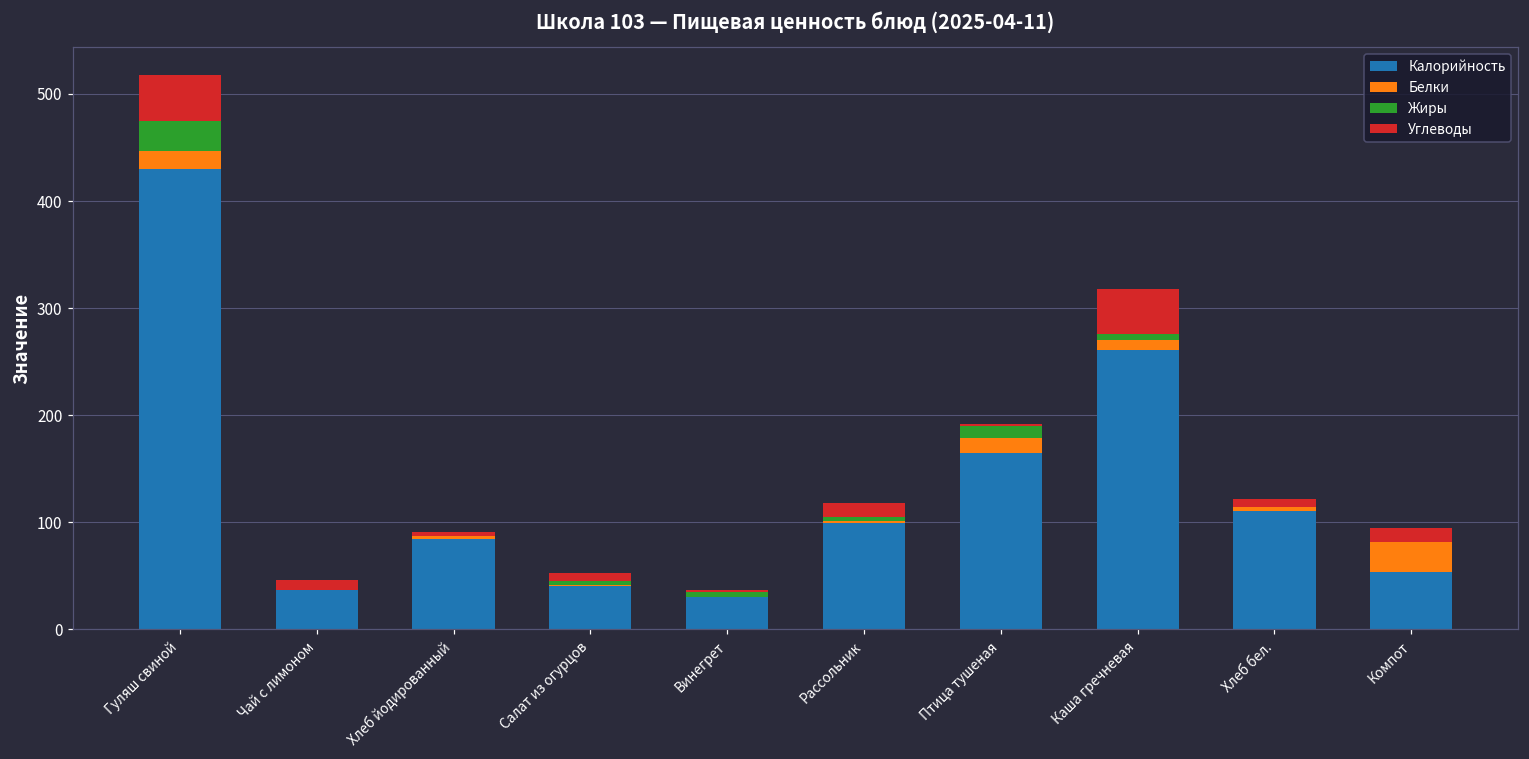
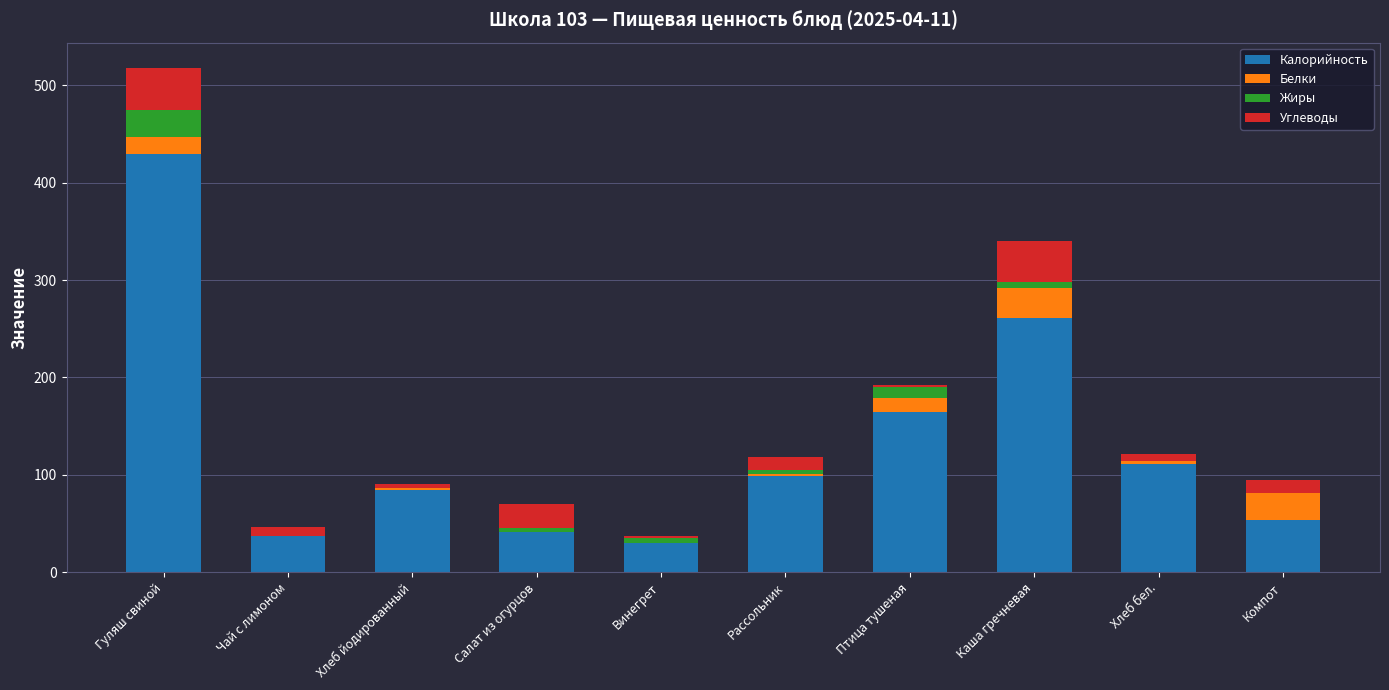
Углеводы, Салат из огурцов: 10 -> 30
Белки, Каша гречневая: 10 -> 30
